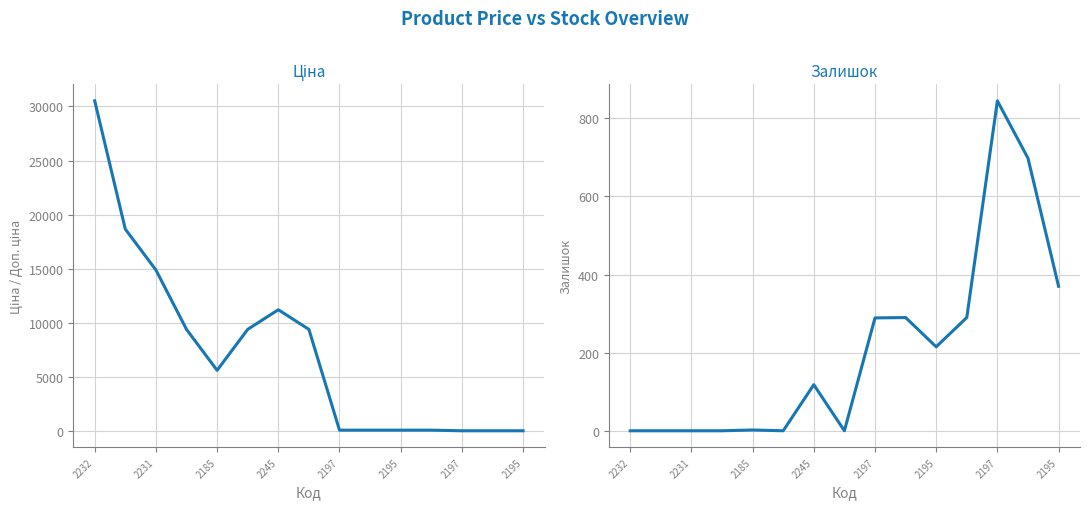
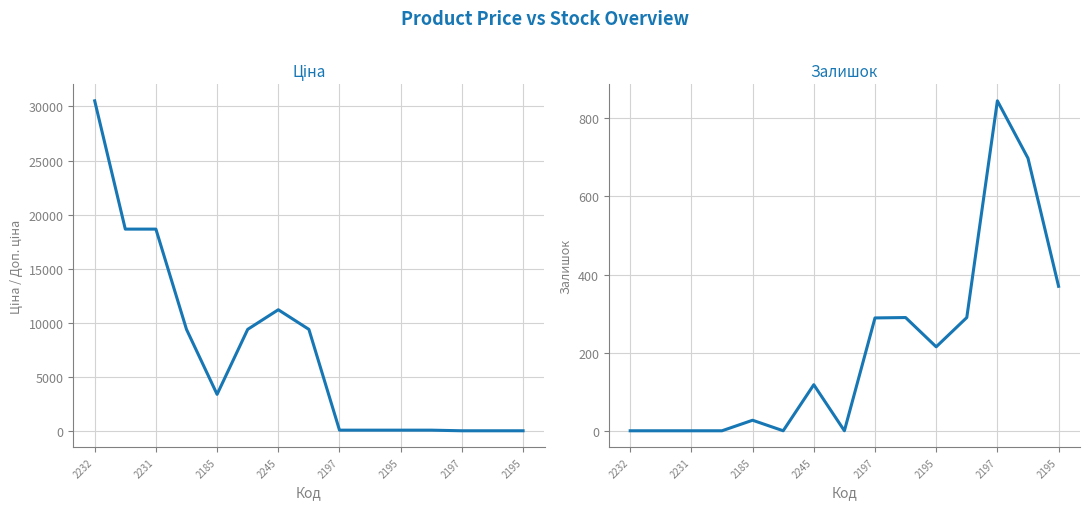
Ціна, 2231: 14900 -> 18700
Ціна, 2185: 5600 -> 3400
Залишок, 2185: 0 -> 30
